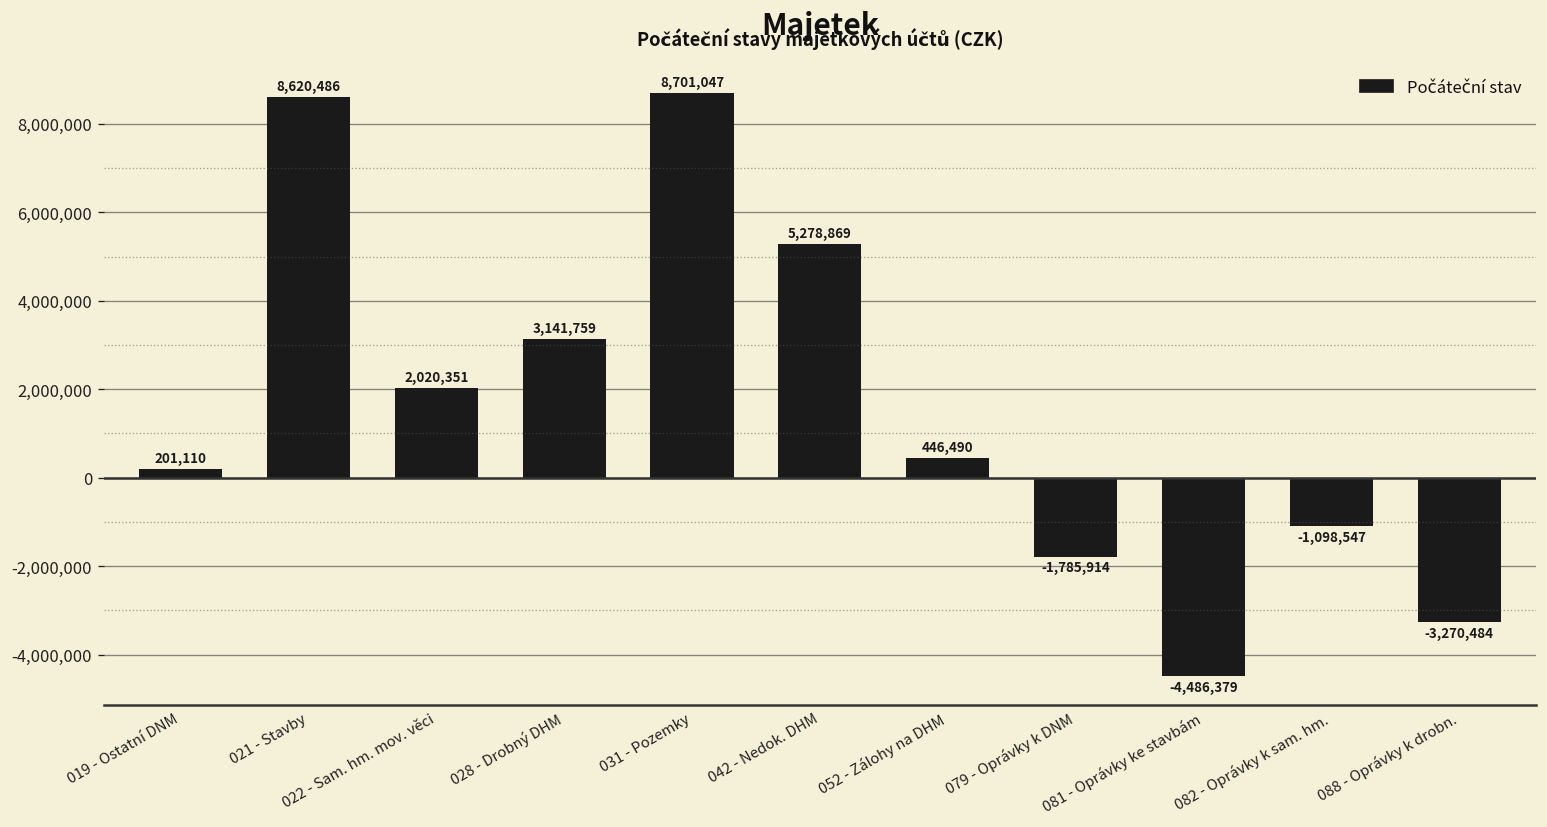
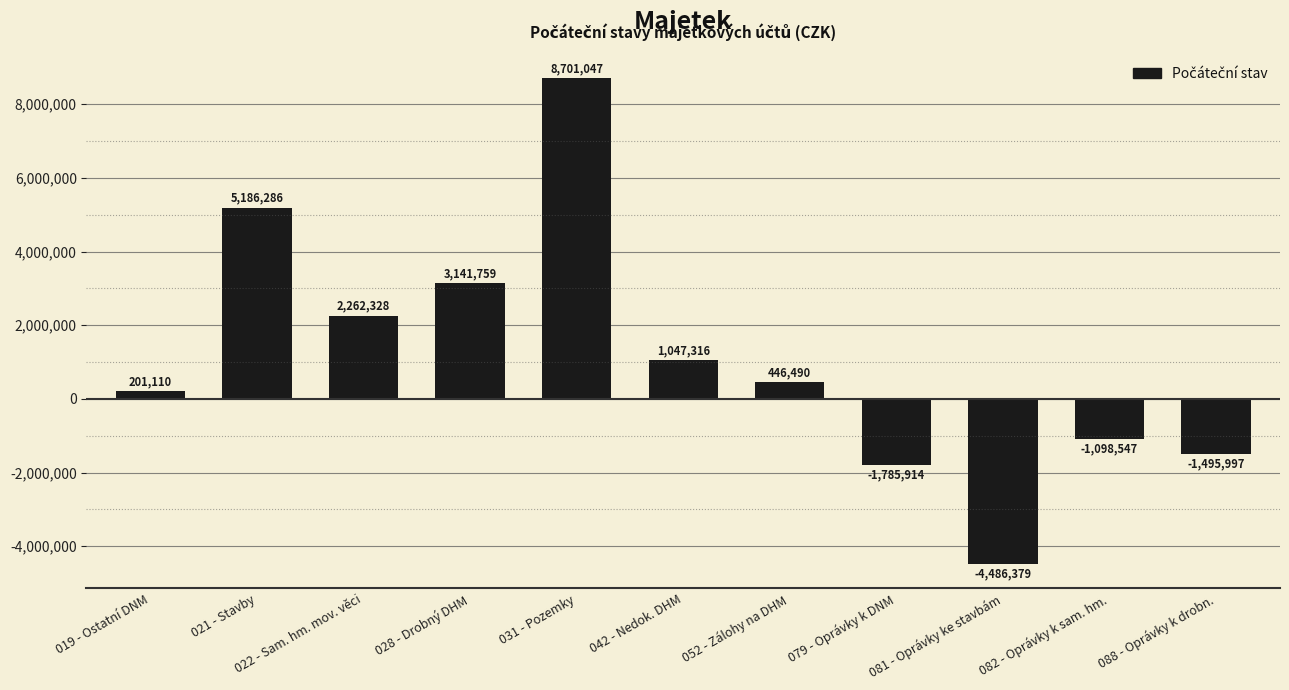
021 - Stavby: 8,620,486 -> 5,186,286
022 - Sam. hm. mov. věci: 2,020,351 -> 2,262,328
042 - Nedok. DHM: 5,278,869 -> 1,047,316
088 - Oprávky k drobn.: -3,270,484 -> -1,495,997
